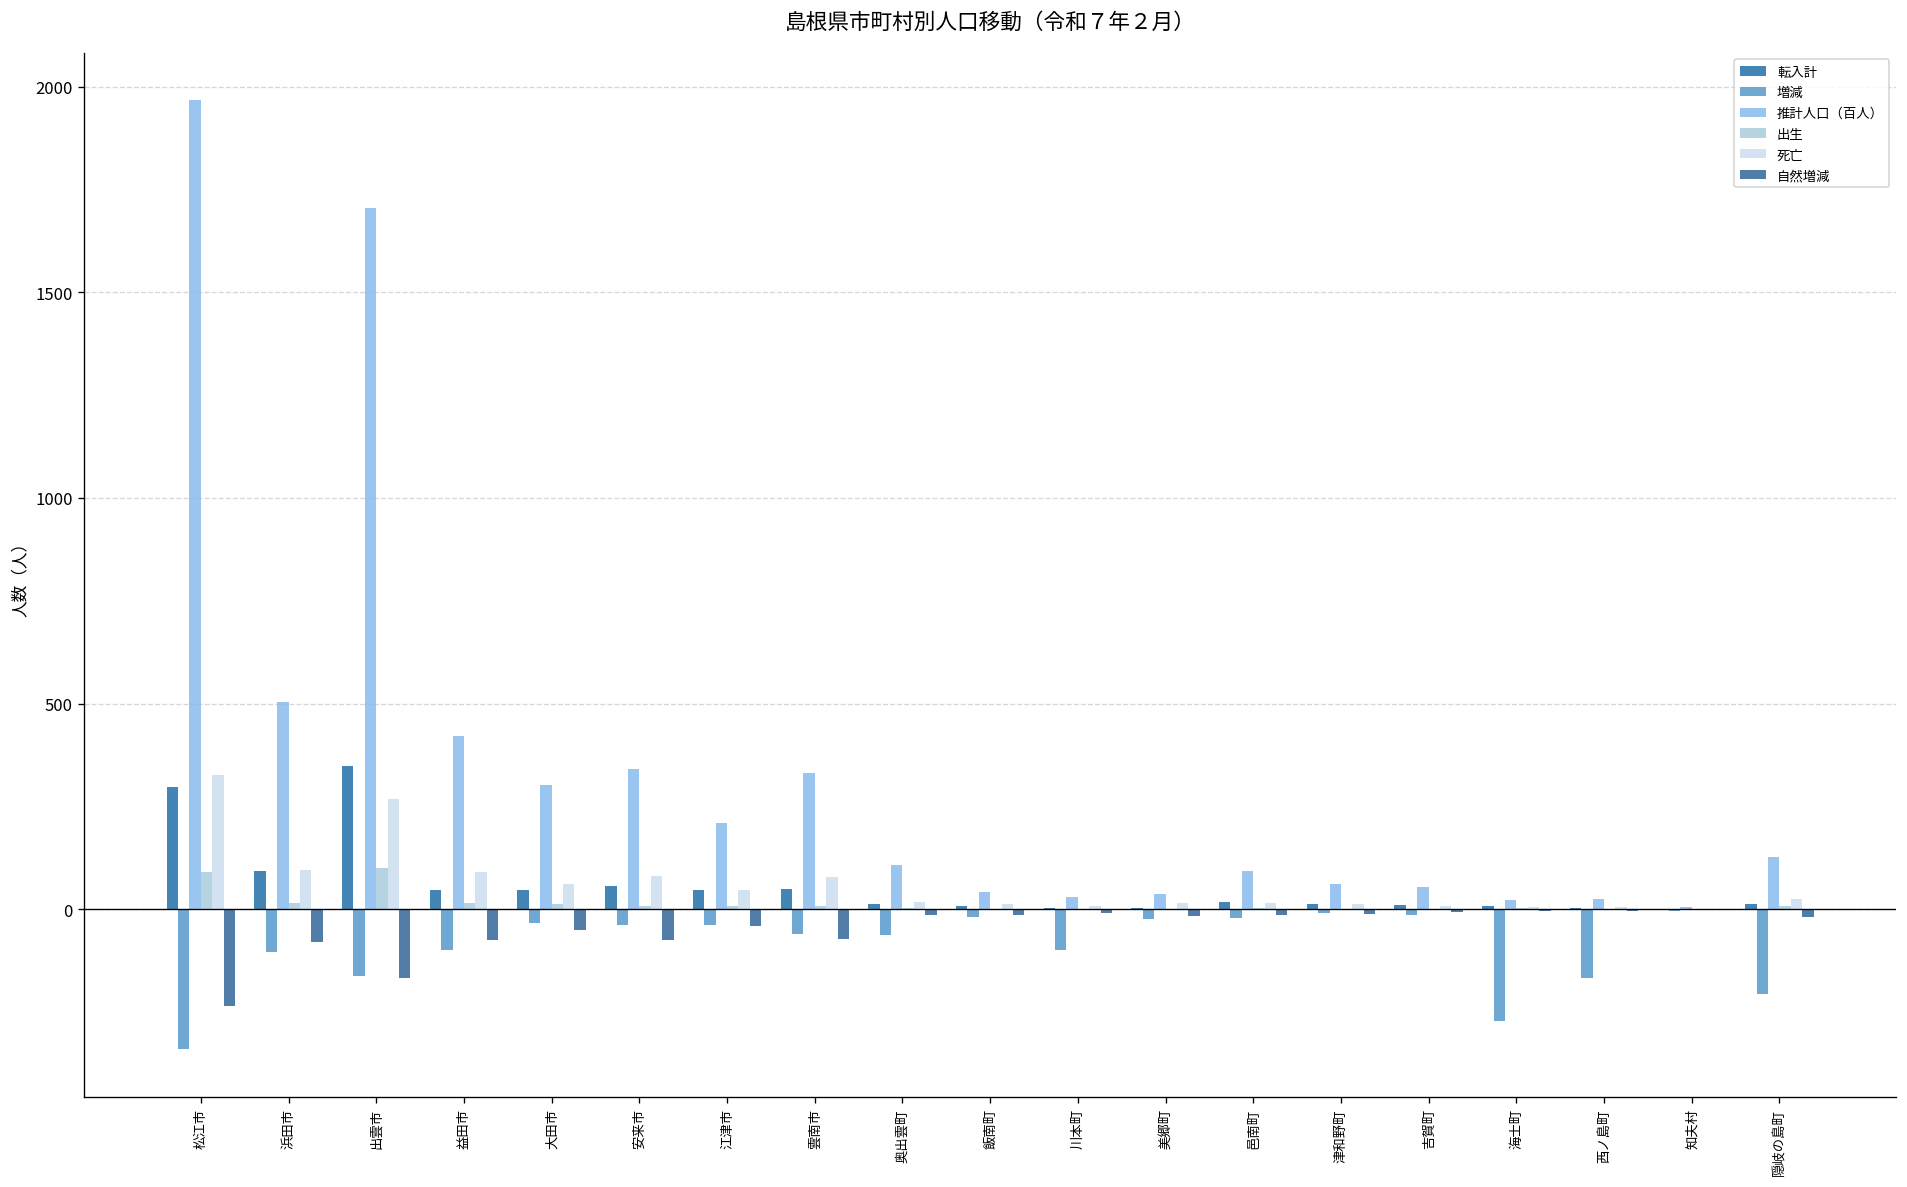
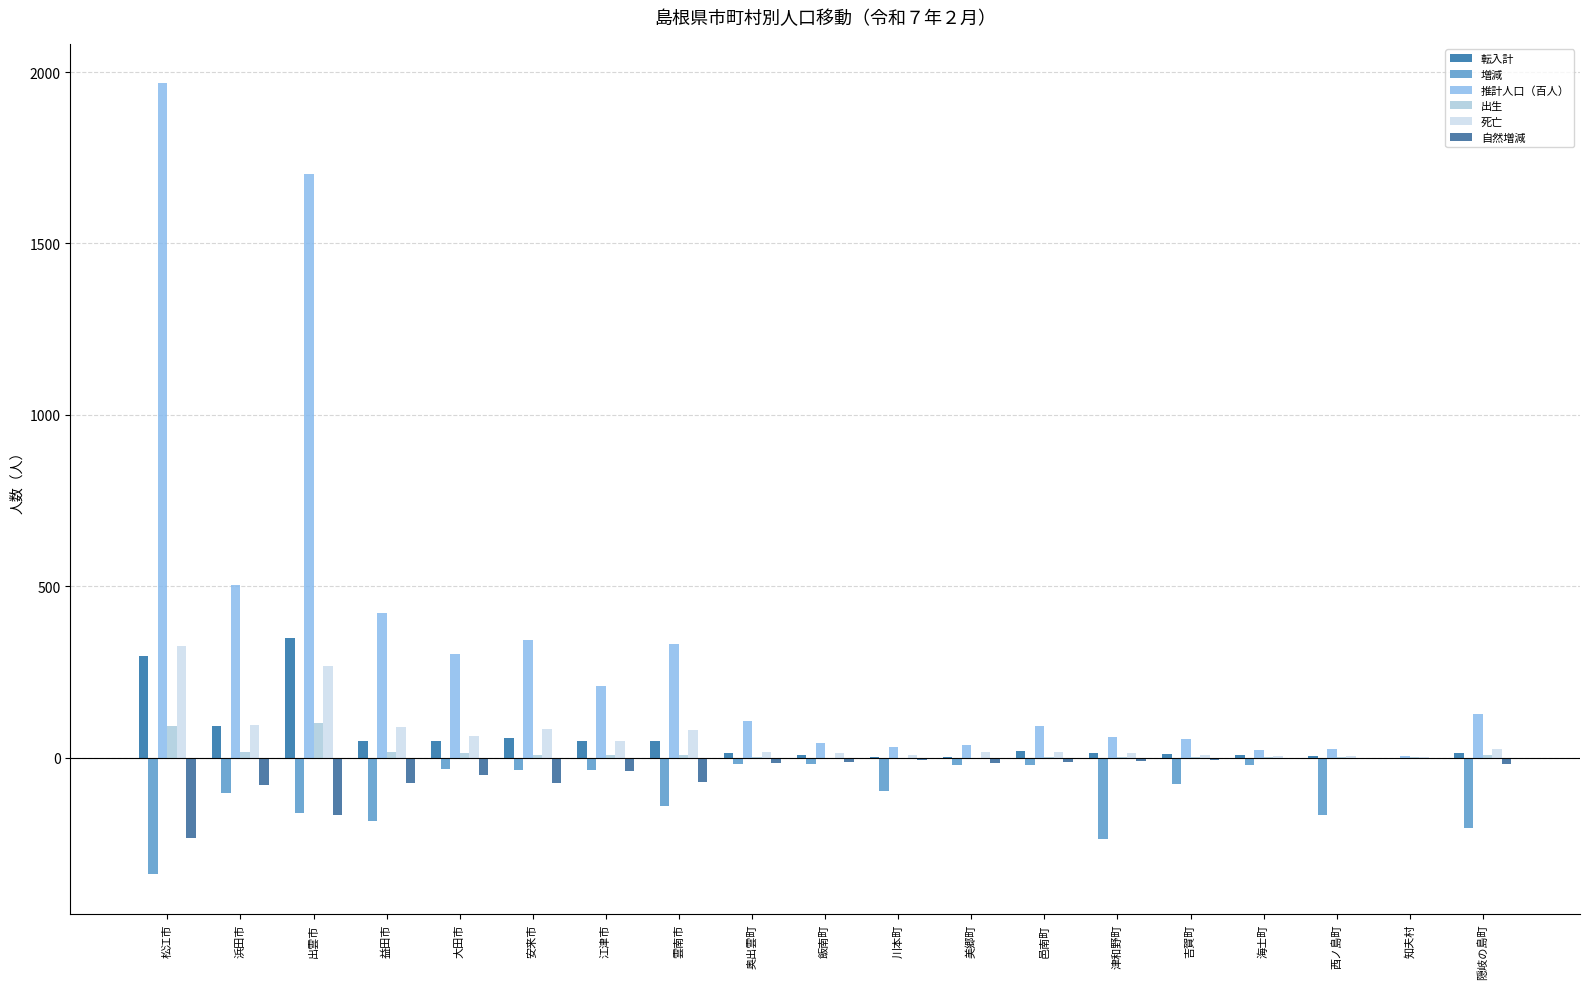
増減, 益田市: -100 -> -190
増減, 雲南市: -60 -> -140
増減, 奥出雲町: -60 -> -20
増減, 津和野町: -10 -> -240
増減, 吉賀町: -10 -> -80
増減, 海士町: -270 -> -20
